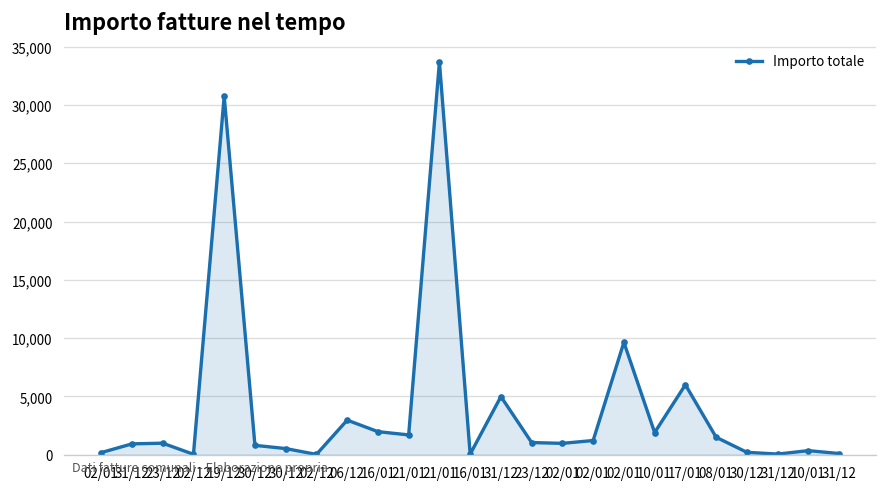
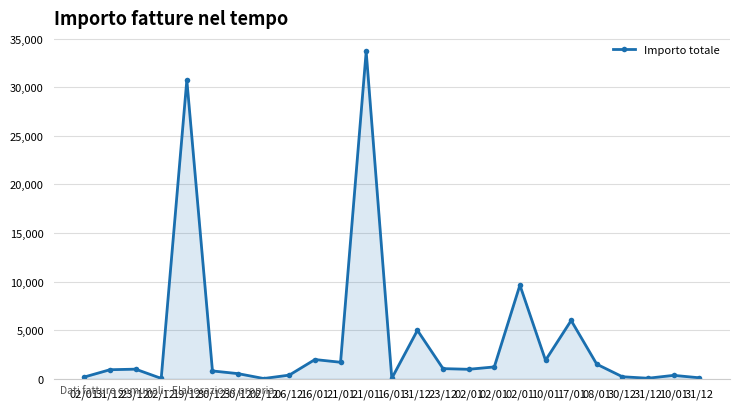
06/12: 3,000 -> 0
